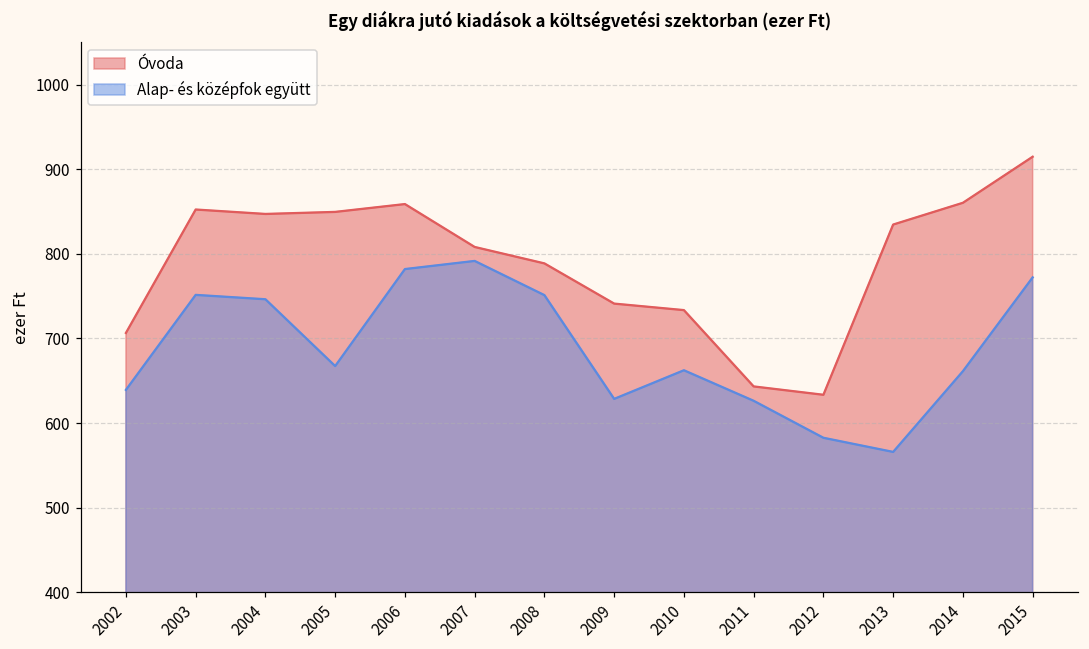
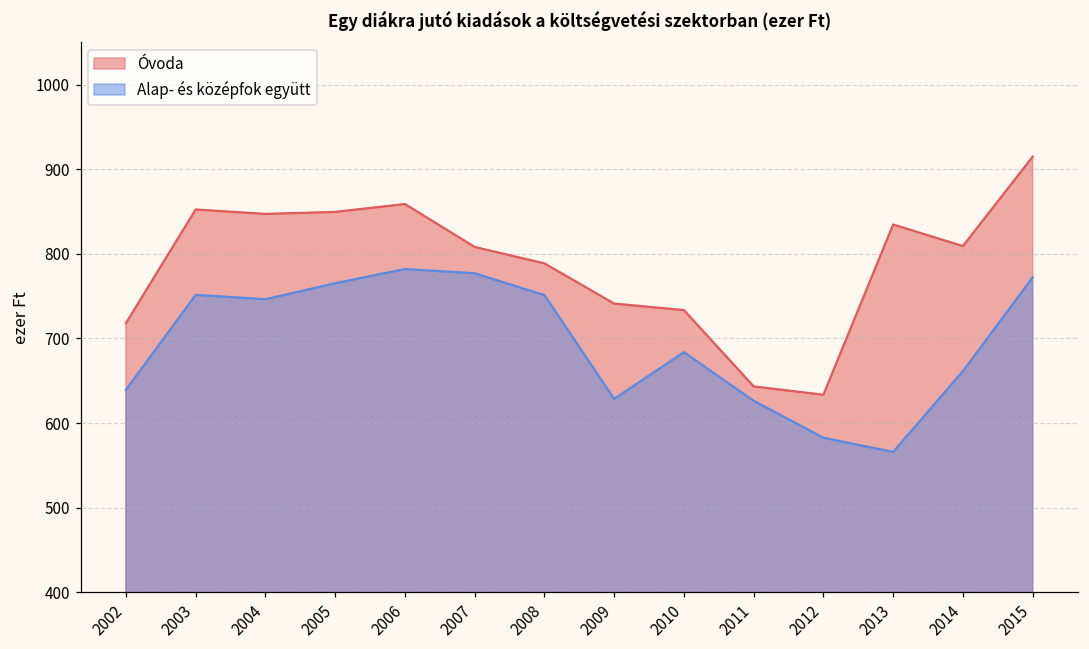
Óvoda, 2002: 710 -> 720
Alap- és középfok együtt, 2005: 670 -> 770
Alap- és középfok együtt, 2007: 790 -> 780
Alap- és középfok együtt, 2010: 660 -> 680
Óvoda, 2014: 860 -> 810
